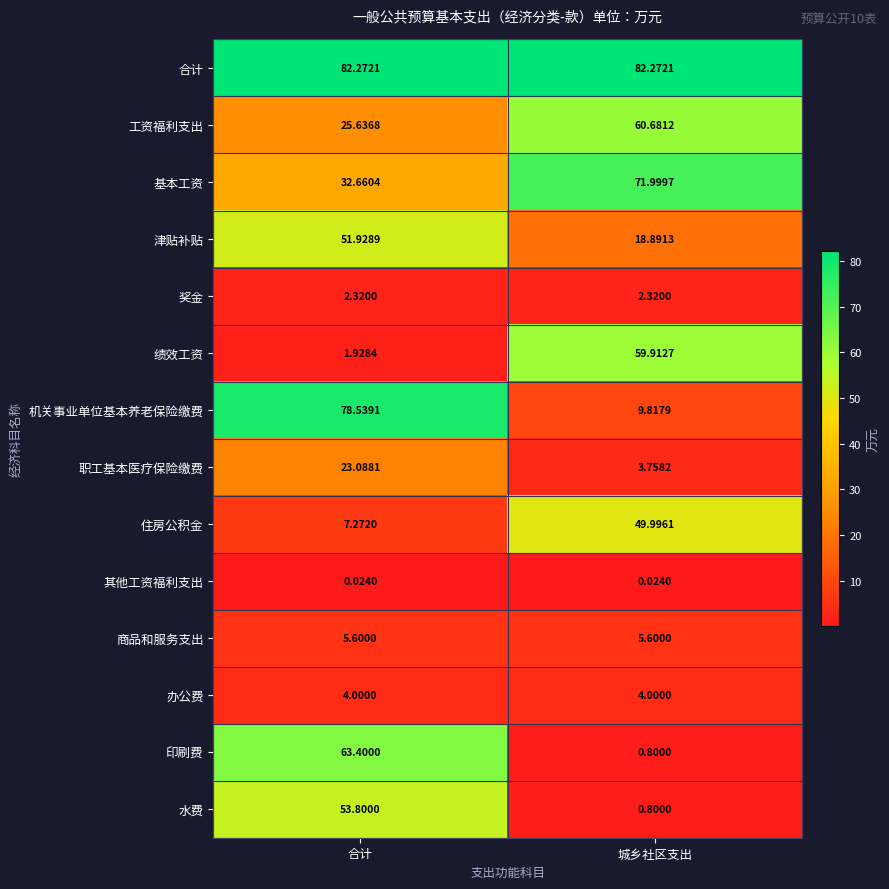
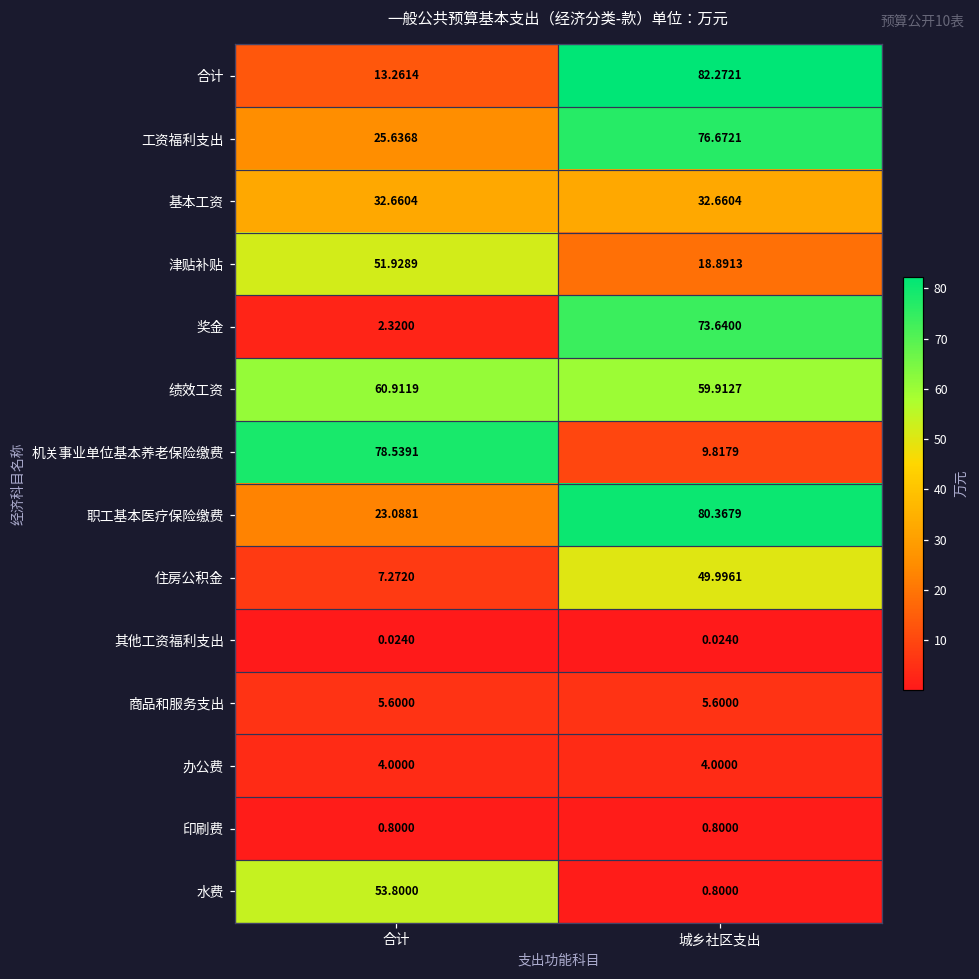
合计, 合计: 82.2721 -> 13.2614
工资福利支出, 城乡社区支出: 60.6812 -> 76.6721
基本工资, 城乡社区支出: 71.9997 -> 32.6604
奖金, 城乡社区支出: 2.3200 -> 73.6400
绩效工资, 合计: 1.9284 -> 60.9119
职工基本医疗保险缴费, 城乡社区支出: 3.7582 -> 80.3679
印刷费, 合计: 63.4000 -> 0.8000
